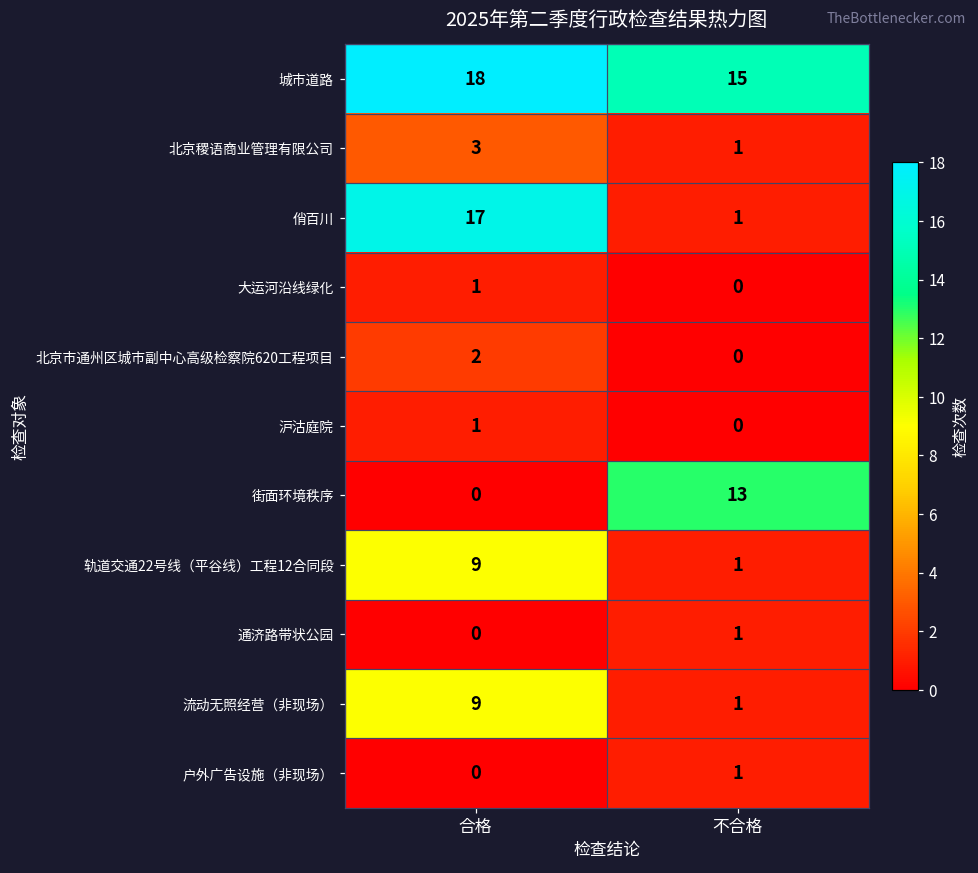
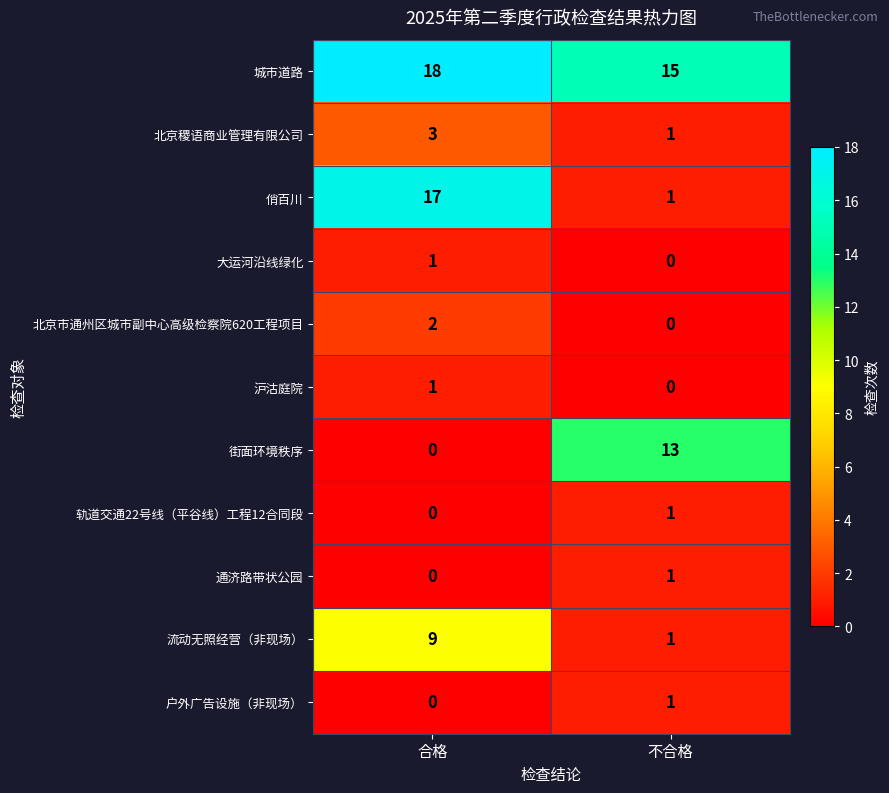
轨道交通22号线（平谷线）工程12合同段, 合格: 9 -> 0
